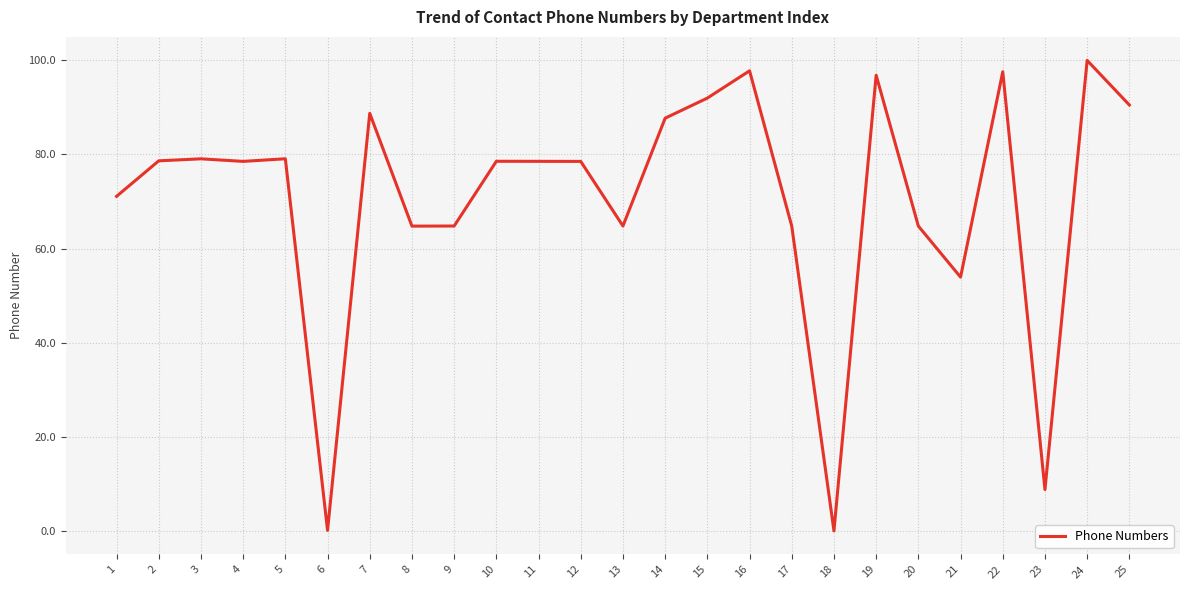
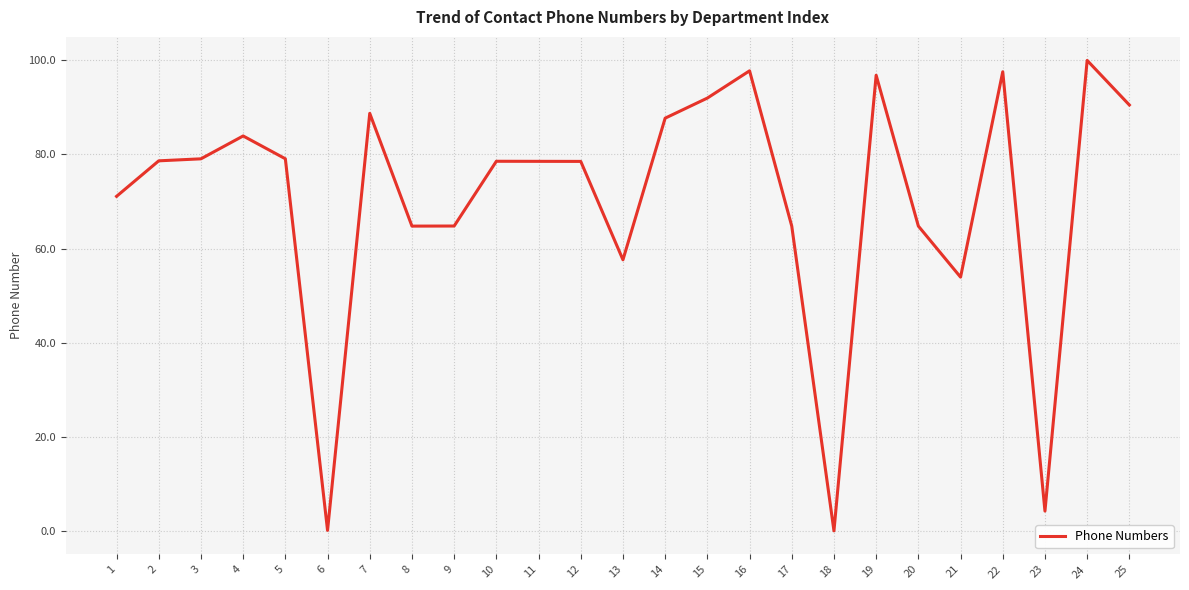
4: 79 -> 84
13: 65 -> 58
23: 9 -> 4
